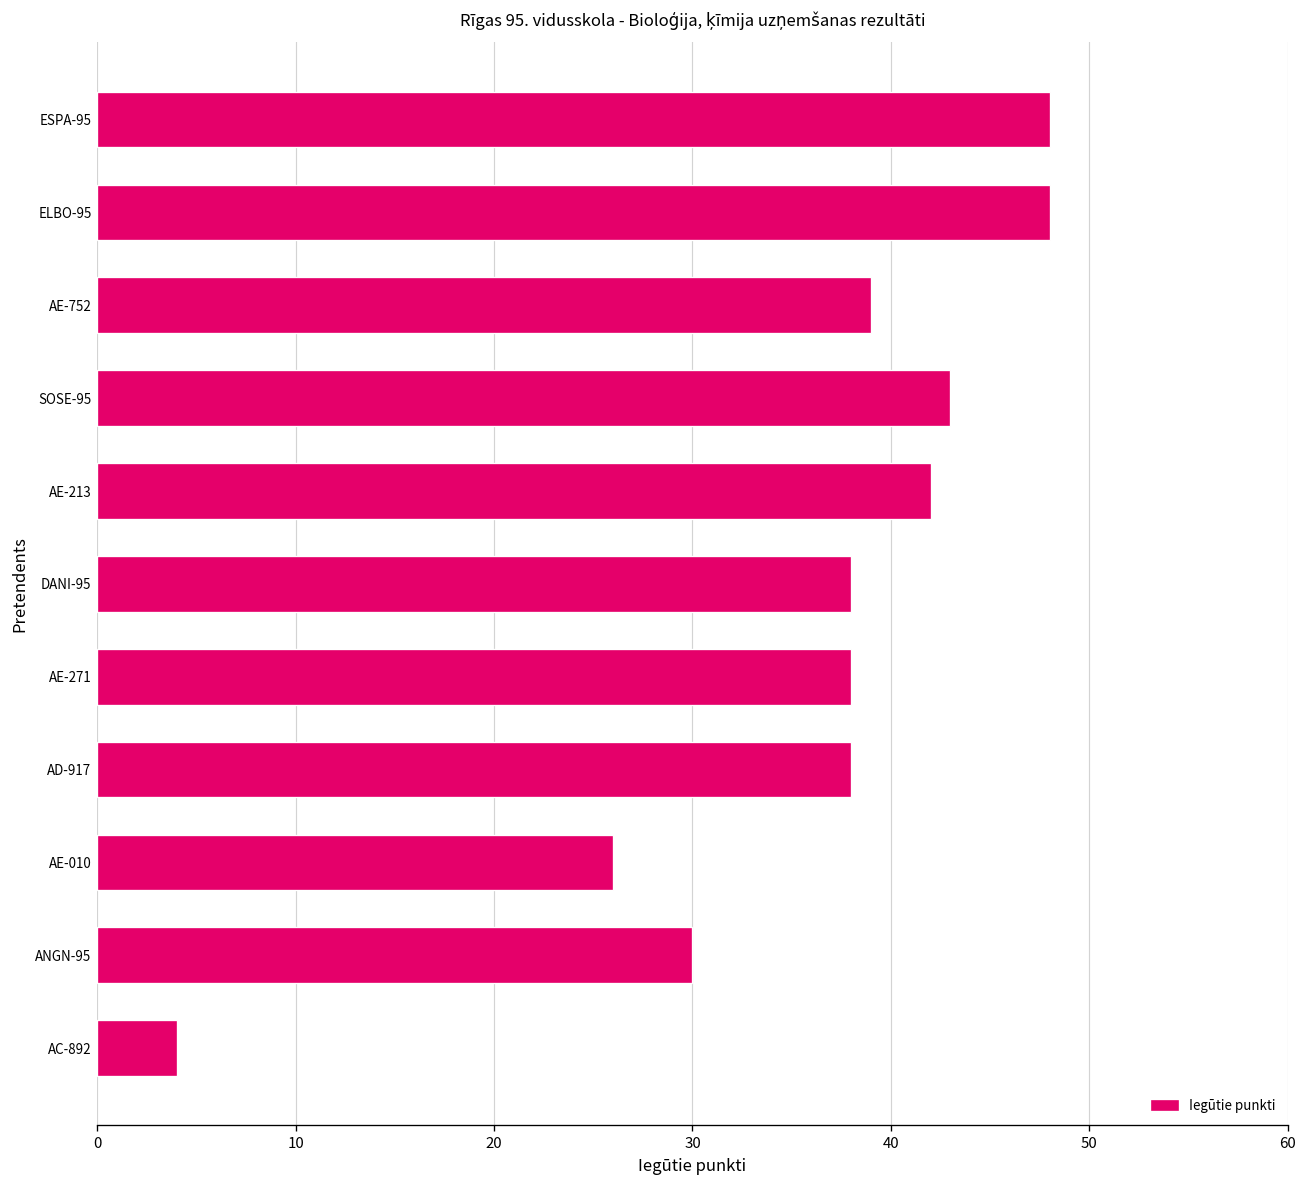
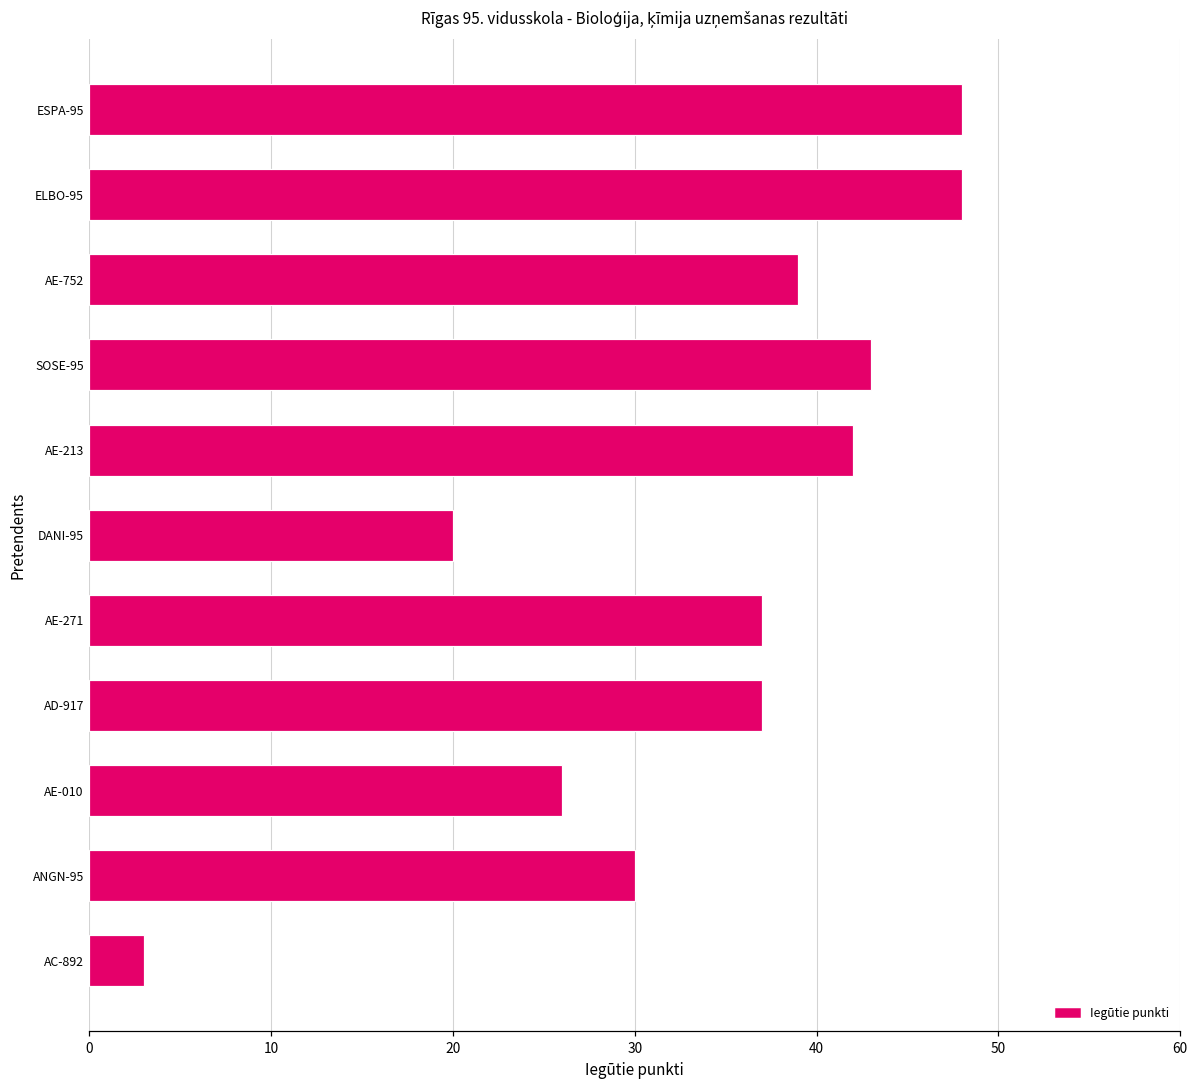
DANI-95: 38 -> 20
AE-271: 38 -> 37
AD-917: 38 -> 37
AC-892: 4 -> 3
